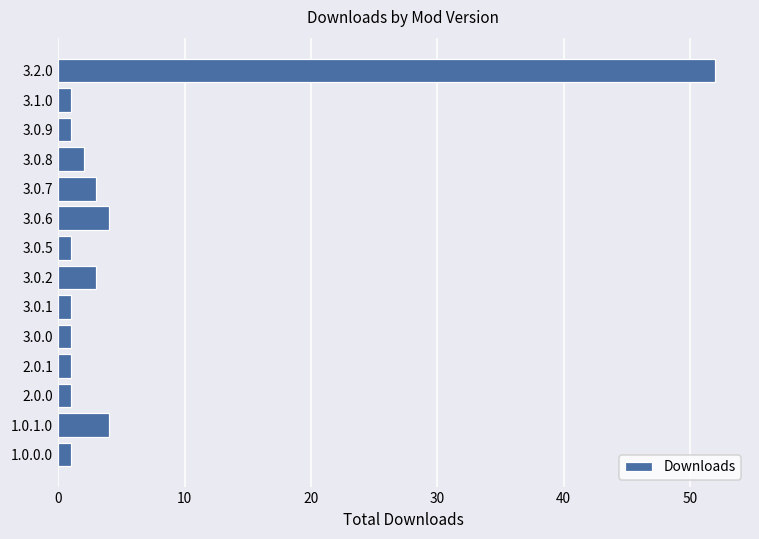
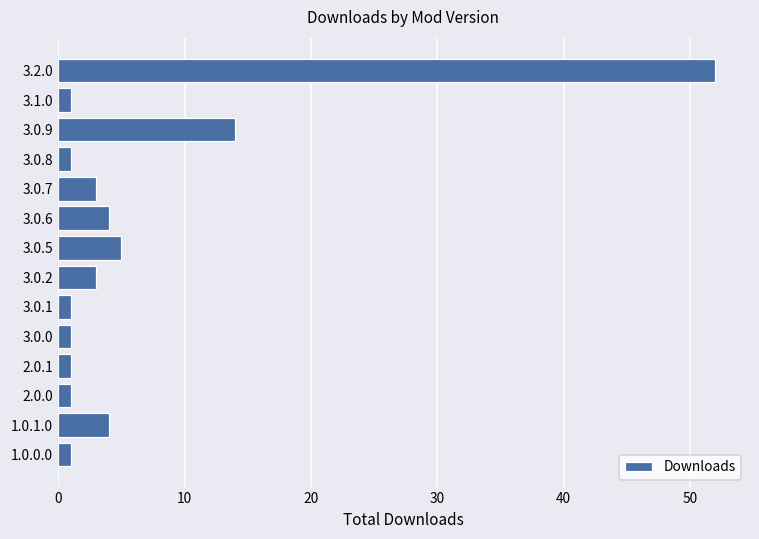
3.0.9: 1 -> 14
3.0.8: 2 -> 1
3.0.5: 1 -> 5
